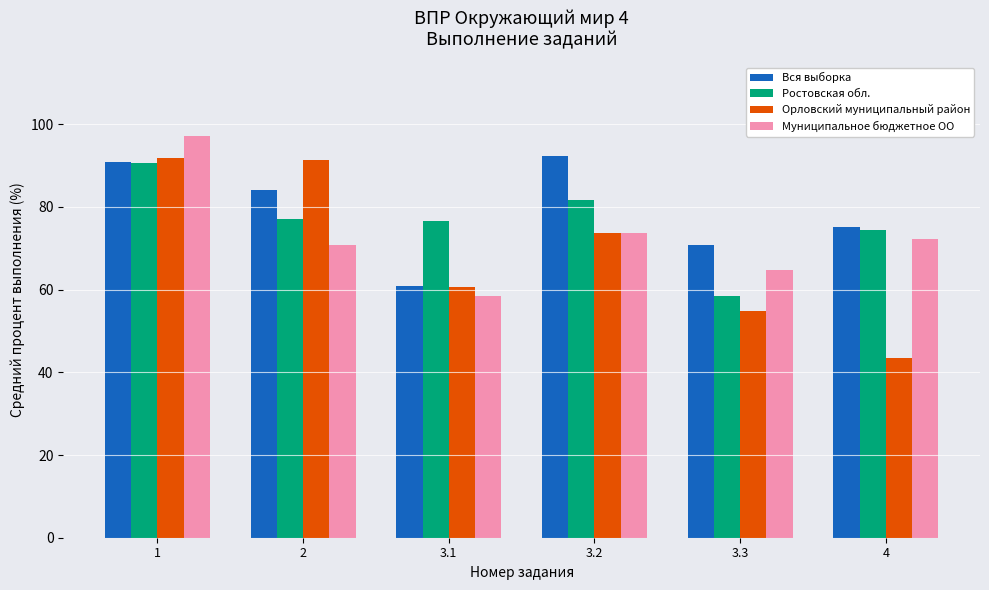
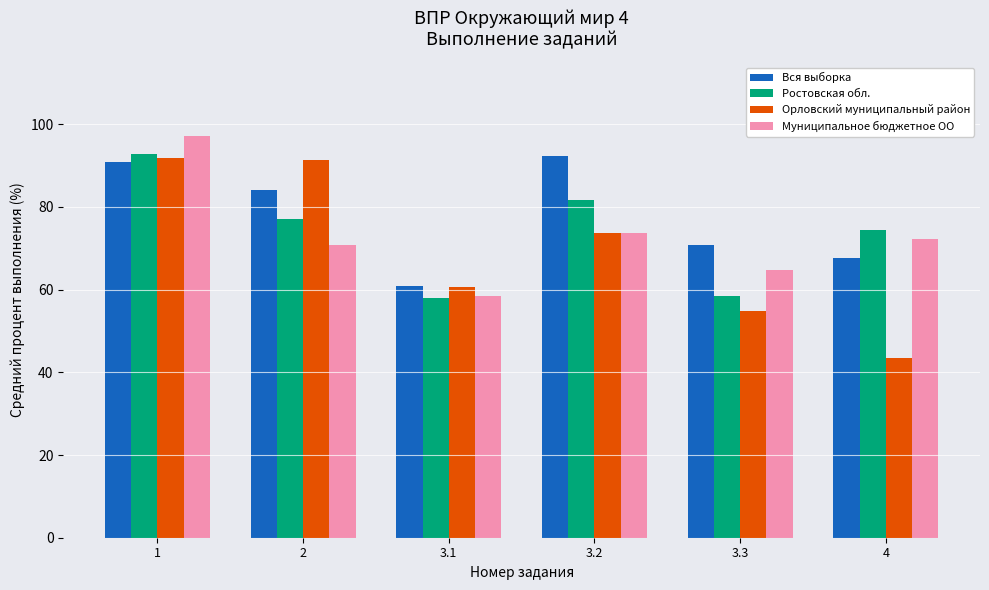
Ростовская обл., 1: 91 -> 93
Ростовская обл., 3.1: 77 -> 58
Вся выборка, 4: 75 -> 68
